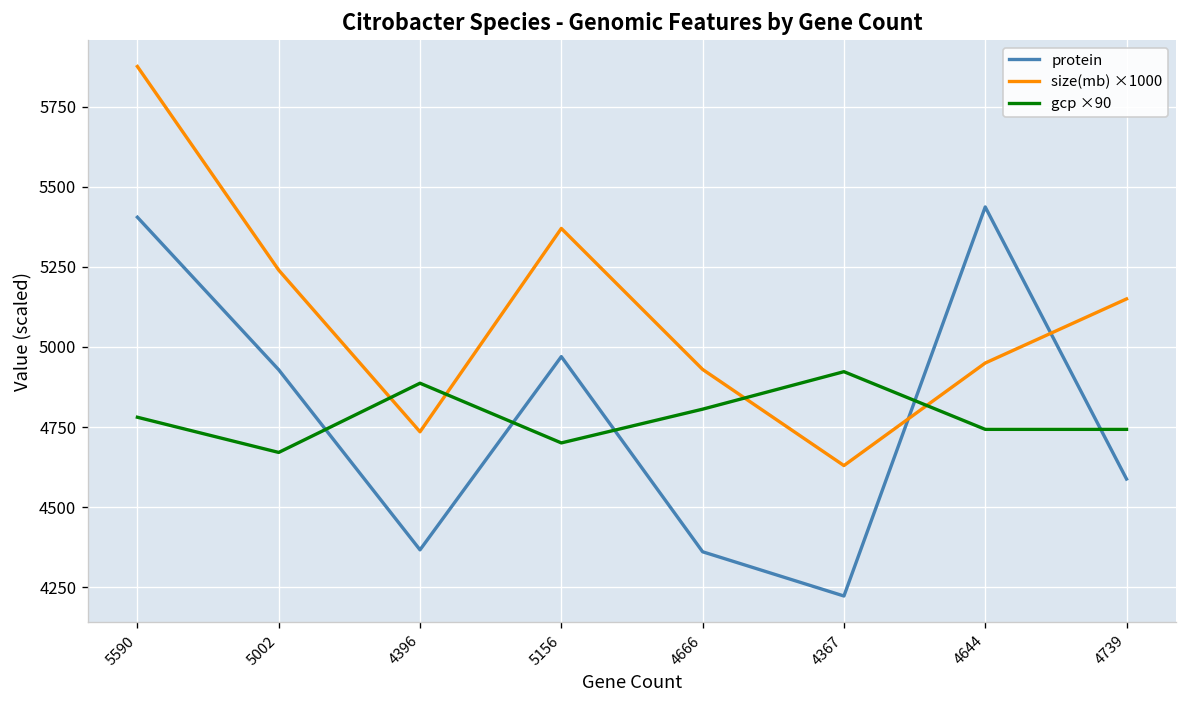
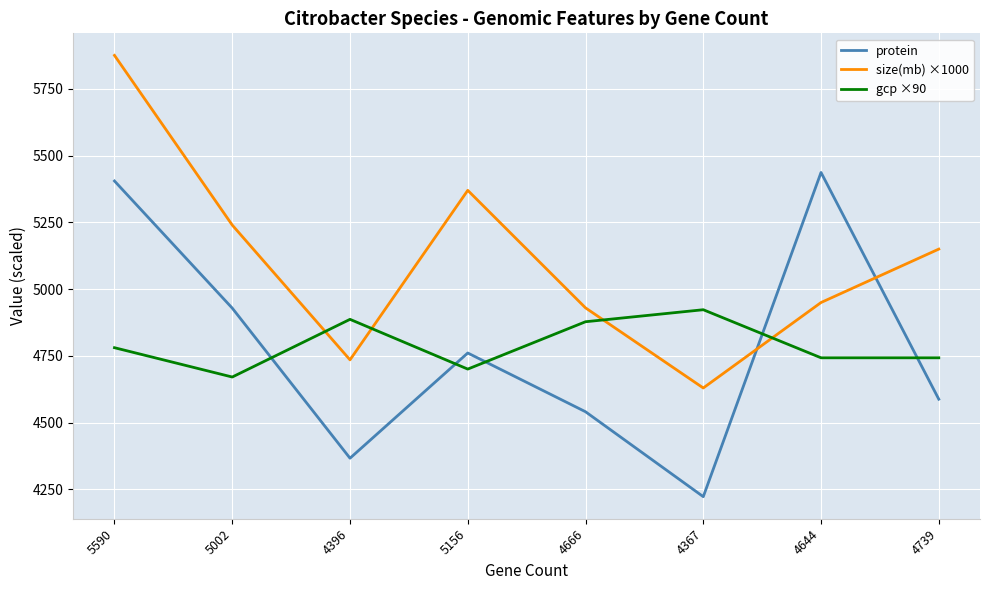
protein, 5156: 4970 -> 4760
protein, 4666: 4360 -> 4540
gcp ×90, 4666: 4810 -> 4880
